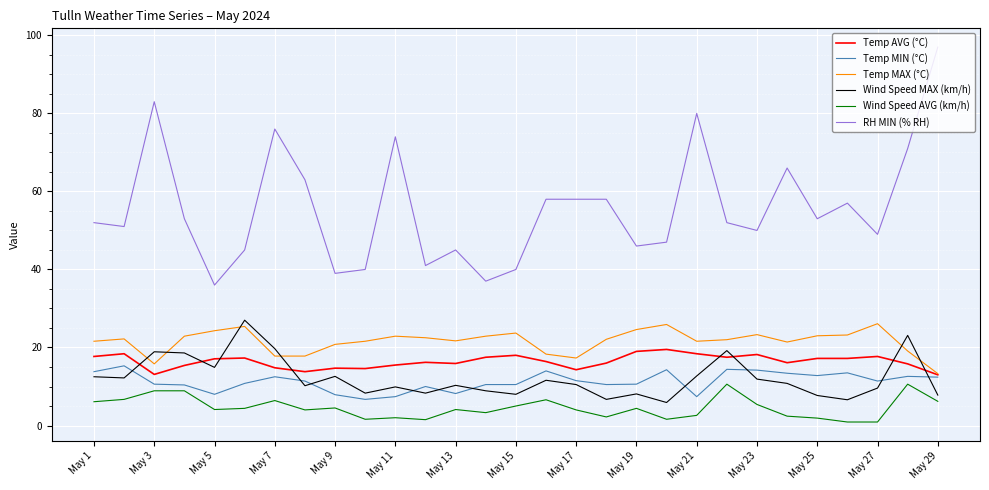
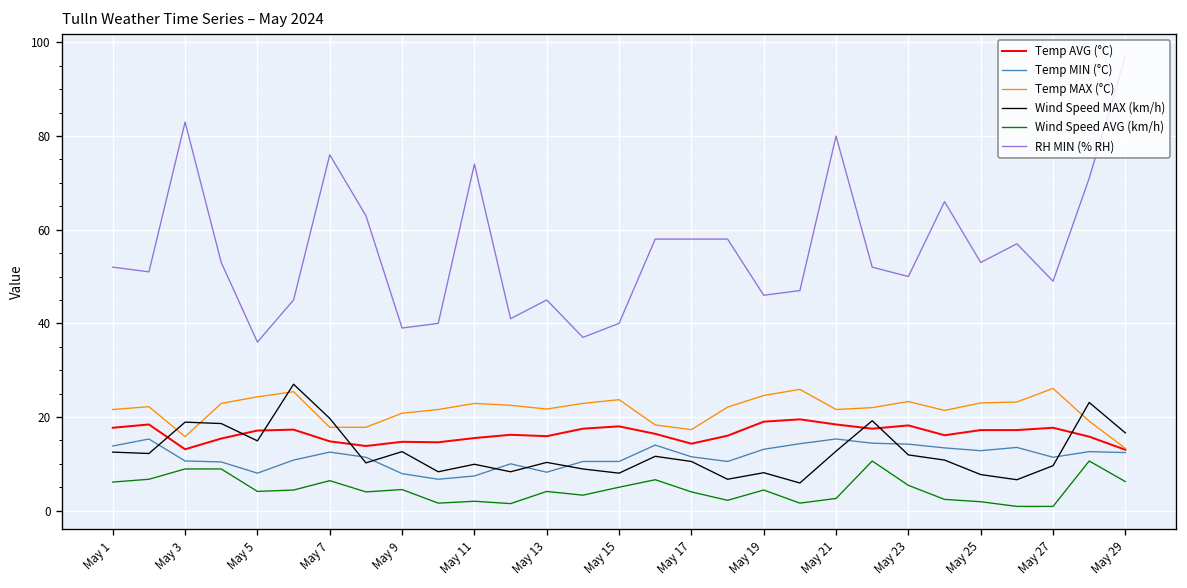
Temp MIN (°C), May 19: 11 -> 13
Temp MIN (°C), May 21: 7 -> 15
Wind Speed MAX (km/h), May 29: 8 -> 17
